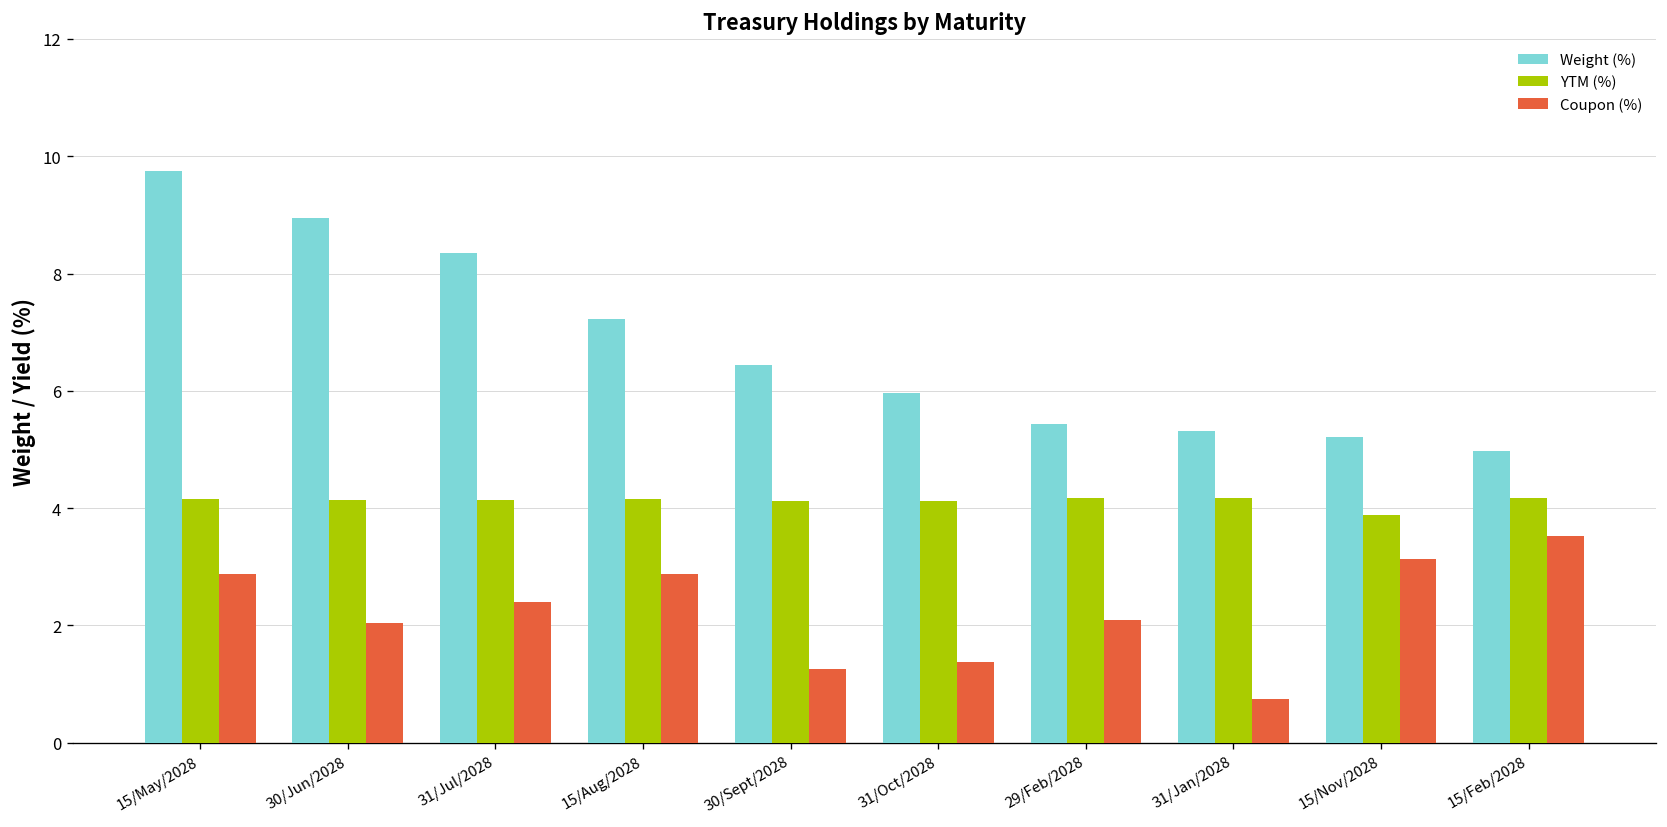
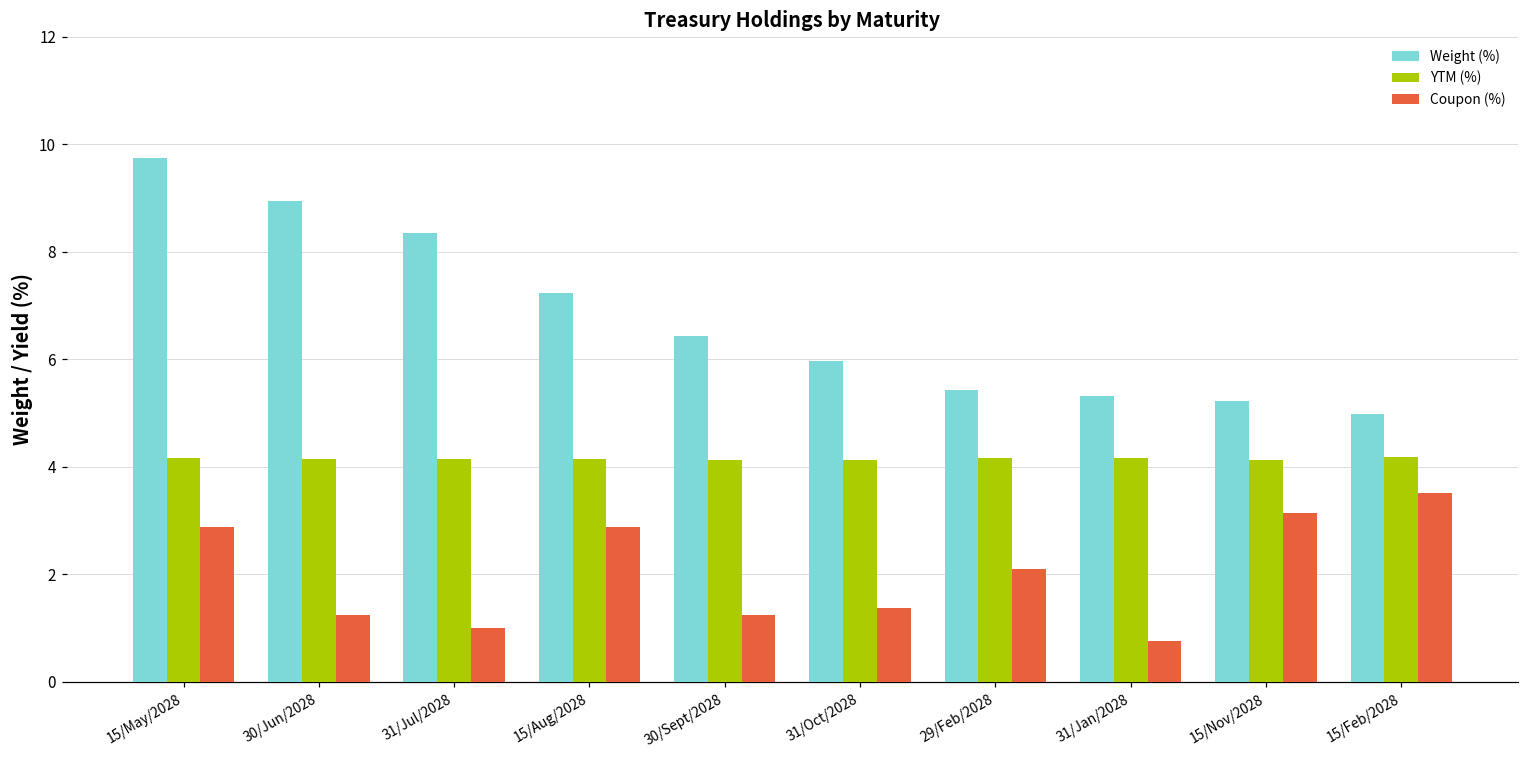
Coupon (%), 30/Jun/2028: 2.1 -> 1.3
Coupon (%), 31/Jul/2028: 2.4 -> 1.0
YTM (%), 15/Nov/2028: 3.9 -> 4.1
